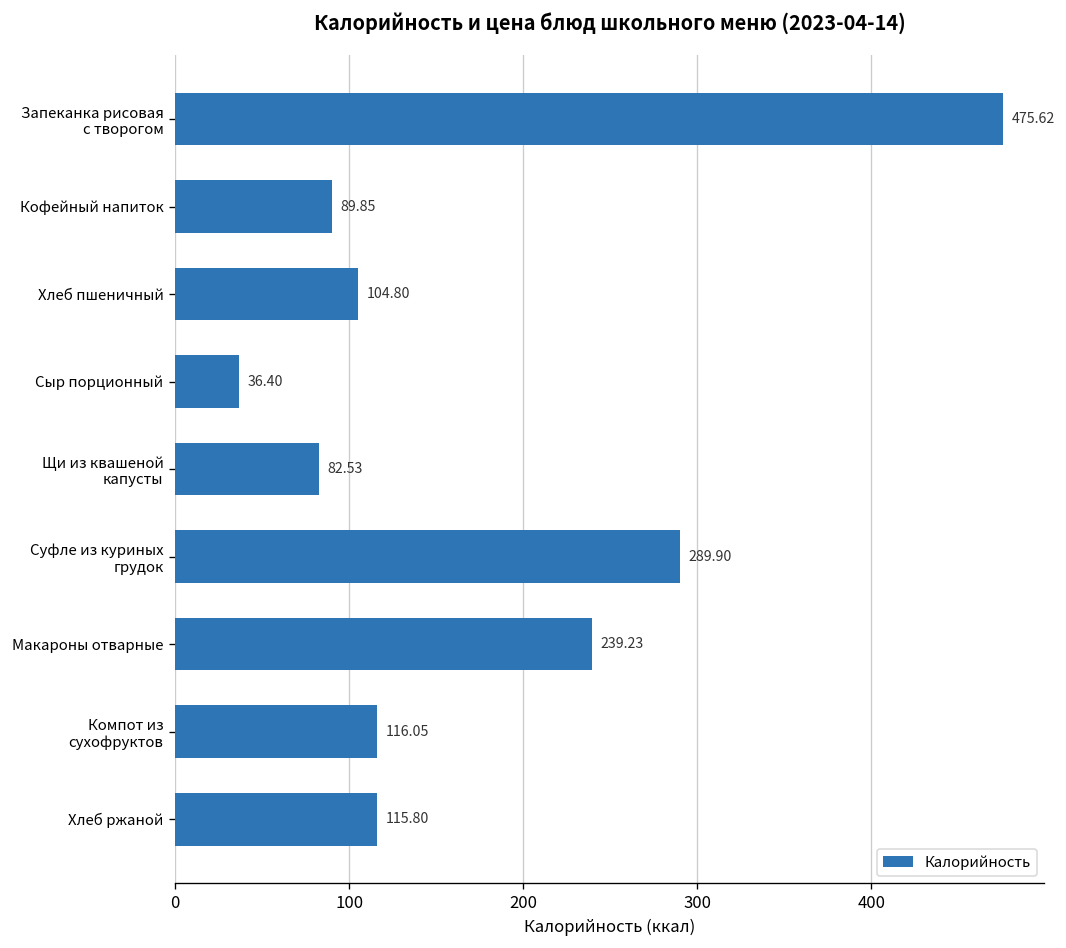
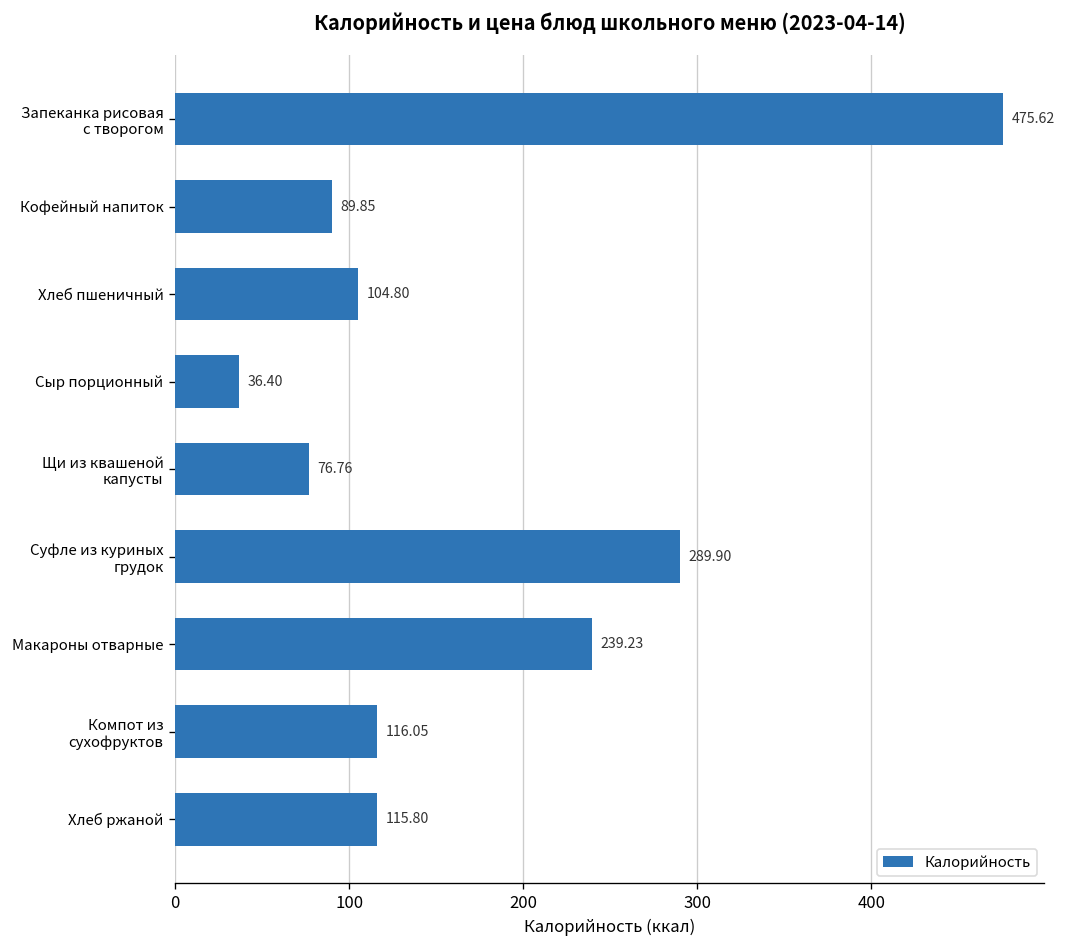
Щи из квашеной капусты: 82.53 -> 76.76
